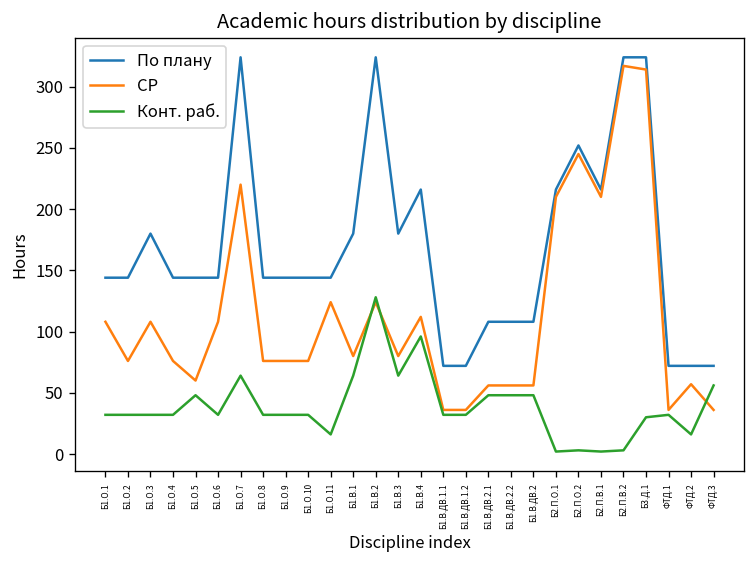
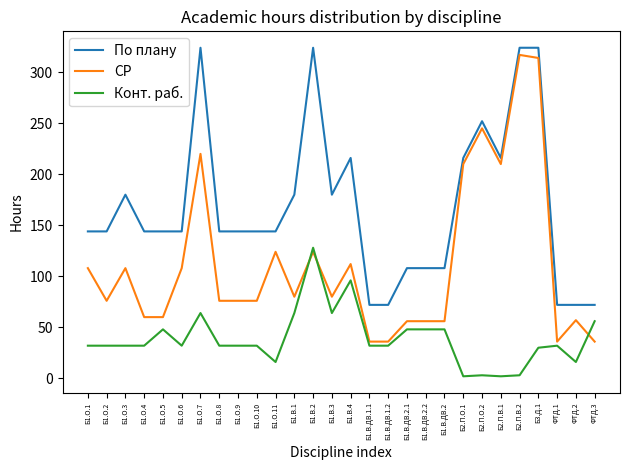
СР, Б1.О.4: 76 -> 60
